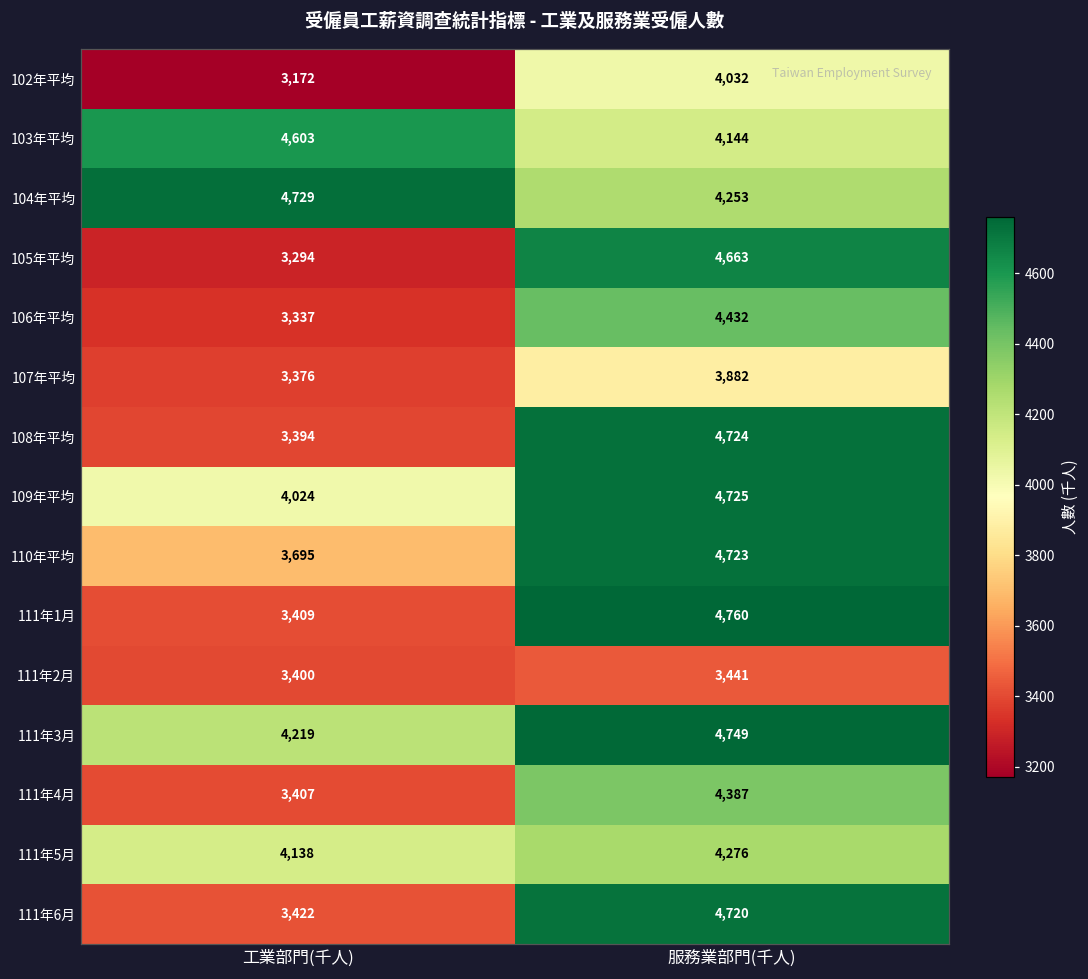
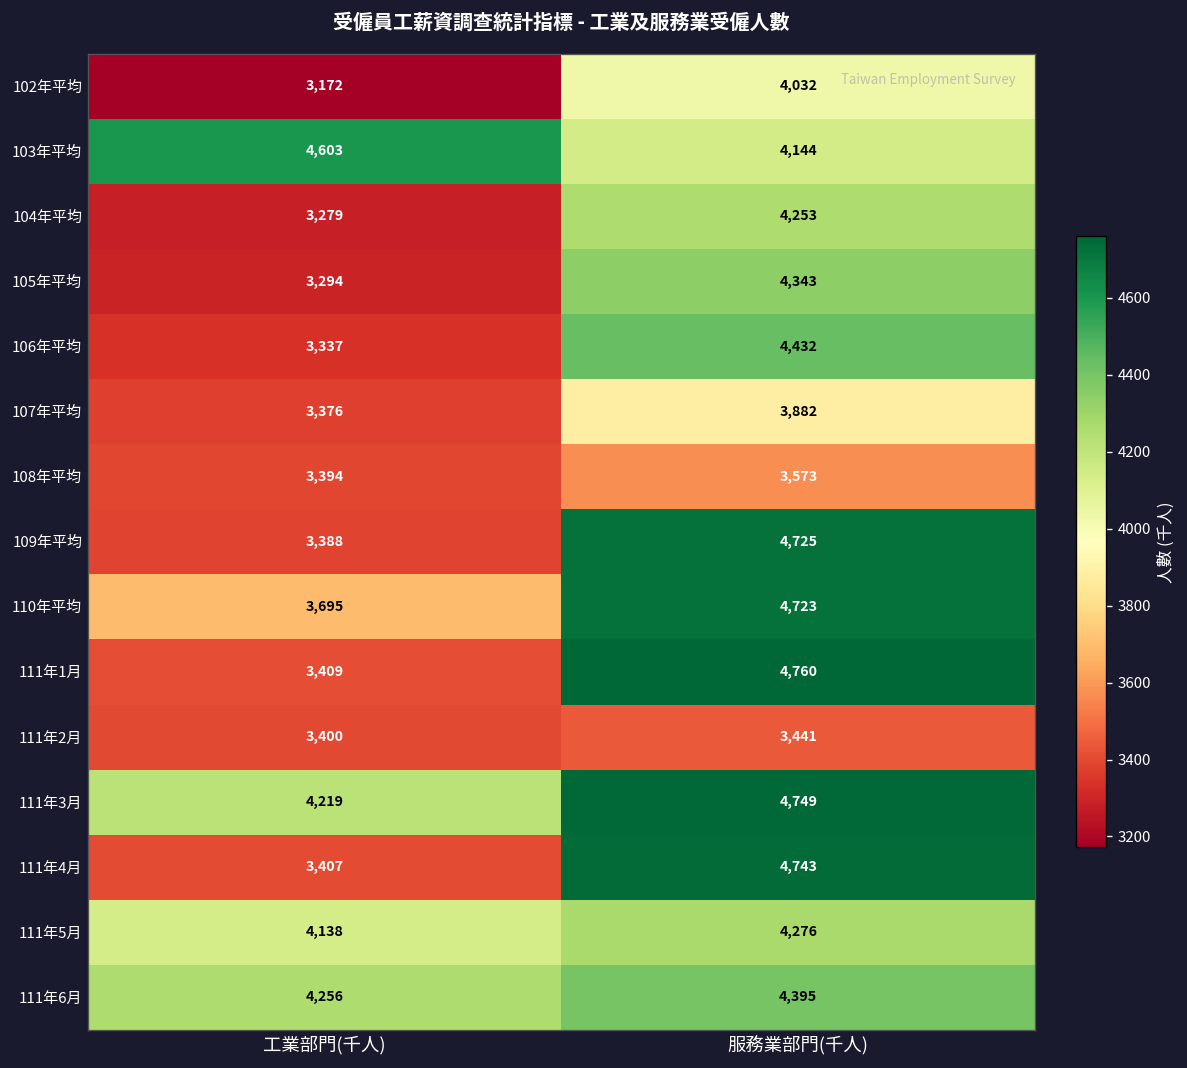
104年平均, 工業部門(千人): 4,729 -> 3,279
105年平均, 服務業部門(千人): 4,663 -> 4,343
108年平均, 服務業部門(千人): 4,724 -> 3,573
109年平均, 工業部門(千人): 4,024 -> 3,388
111年4月, 服務業部門(千人): 4,387 -> 4,743
111年6月, 工業部門(千人): 3,422 -> 4,256
111年6月, 服務業部門(千人): 4,720 -> 4,395
